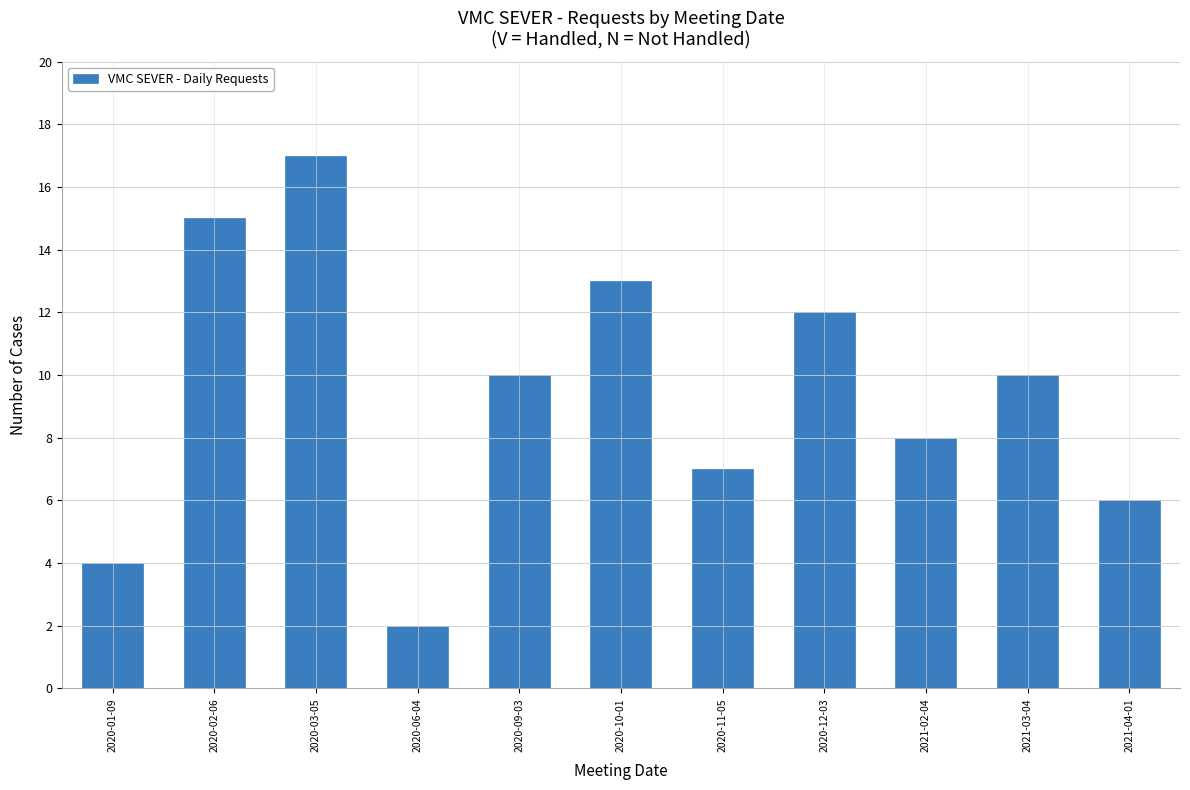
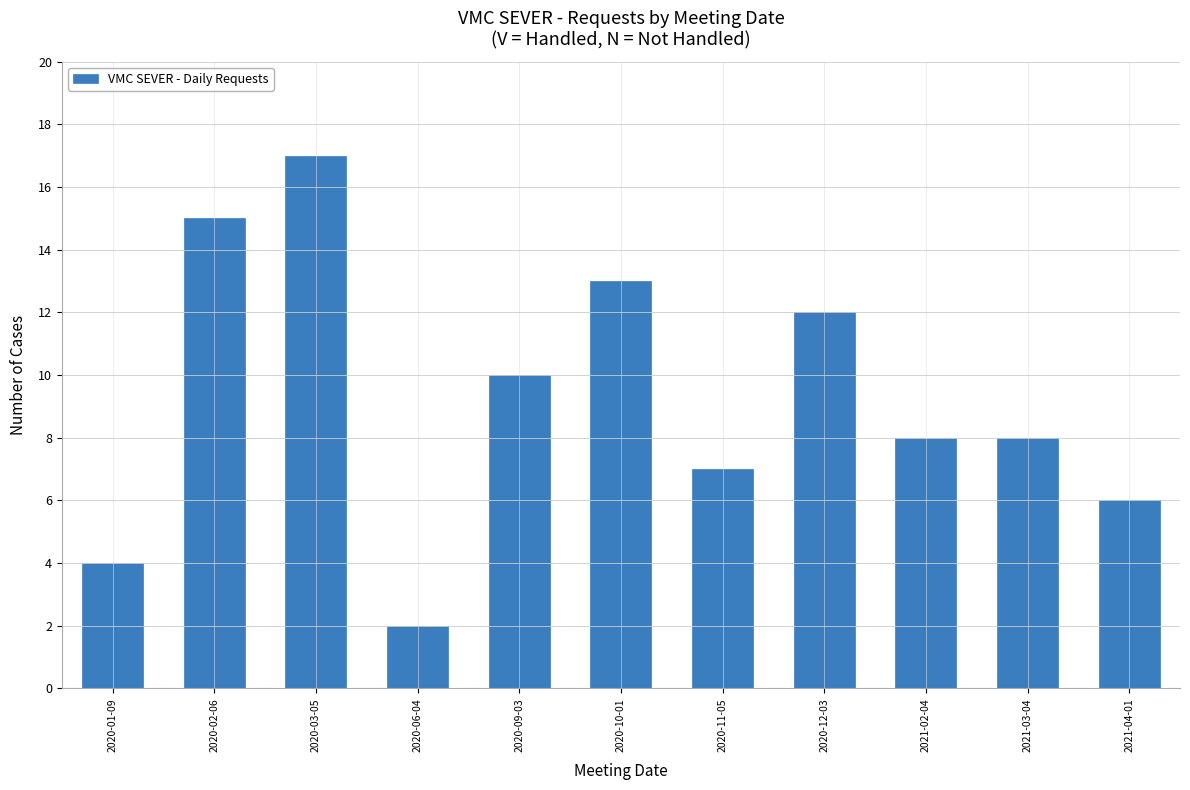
2021-03-04: 10 -> 8
